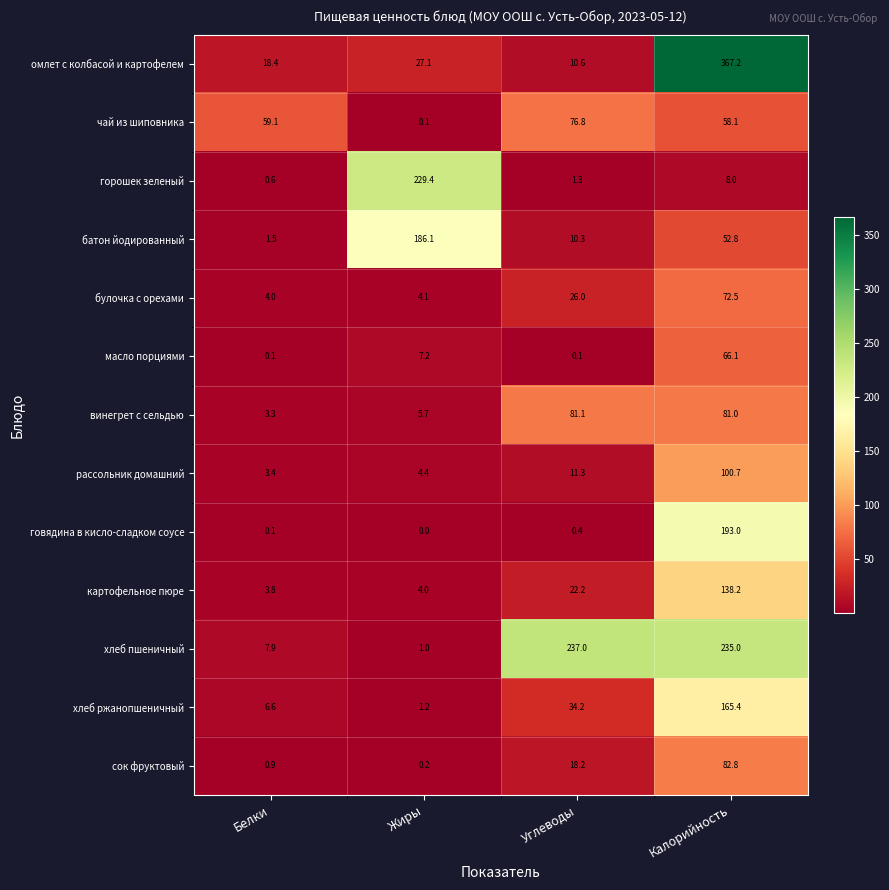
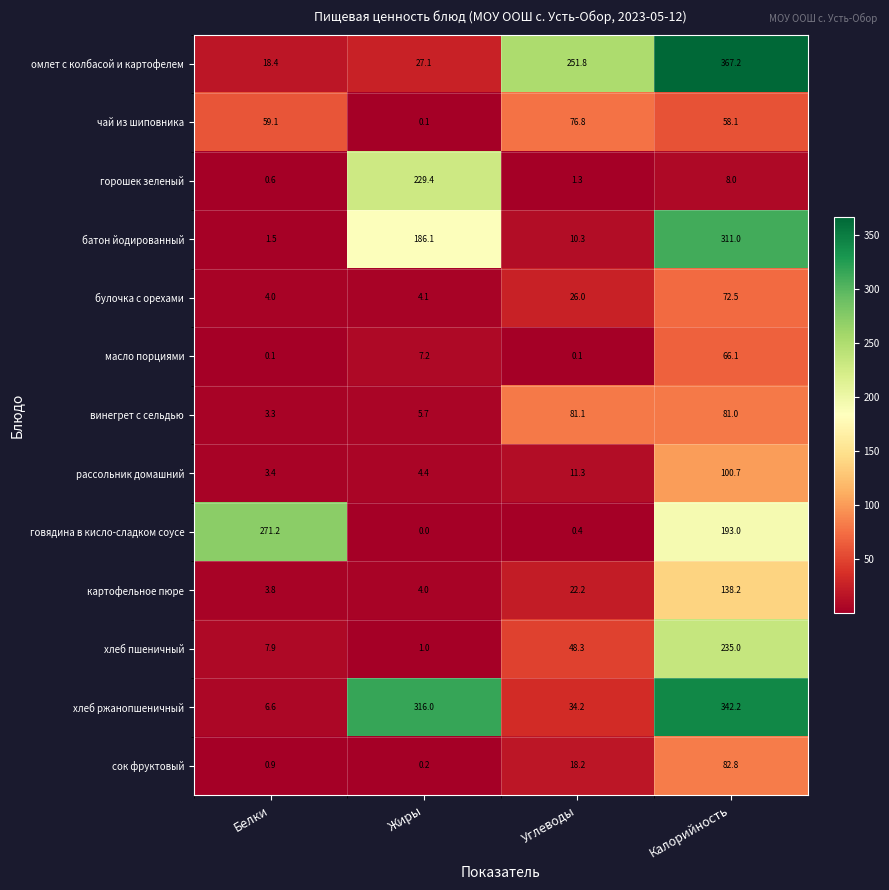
омлет с колбасой и картофелем, Углеводы: 10.6 -> 251.8
батон йодированный, Калорийность: 52.8 -> 311.0
говядина в кисло-сладком соусе, Белки: 0.1 -> 271.2
хлеб пшеничный, Углеводы: 237.0 -> 48.3
хлеб ржанопшеничный, Жиры: 1.2 -> 316.0
хлеб ржанопшеничный, Калорийность: 165.4 -> 342.2
